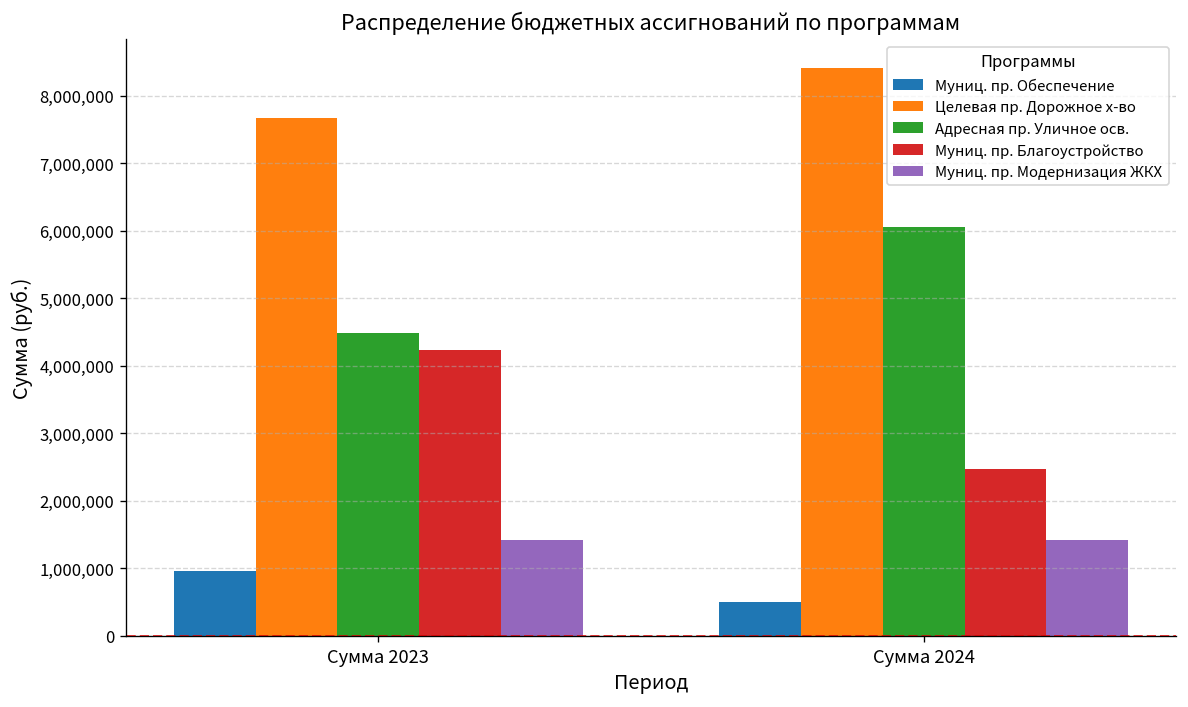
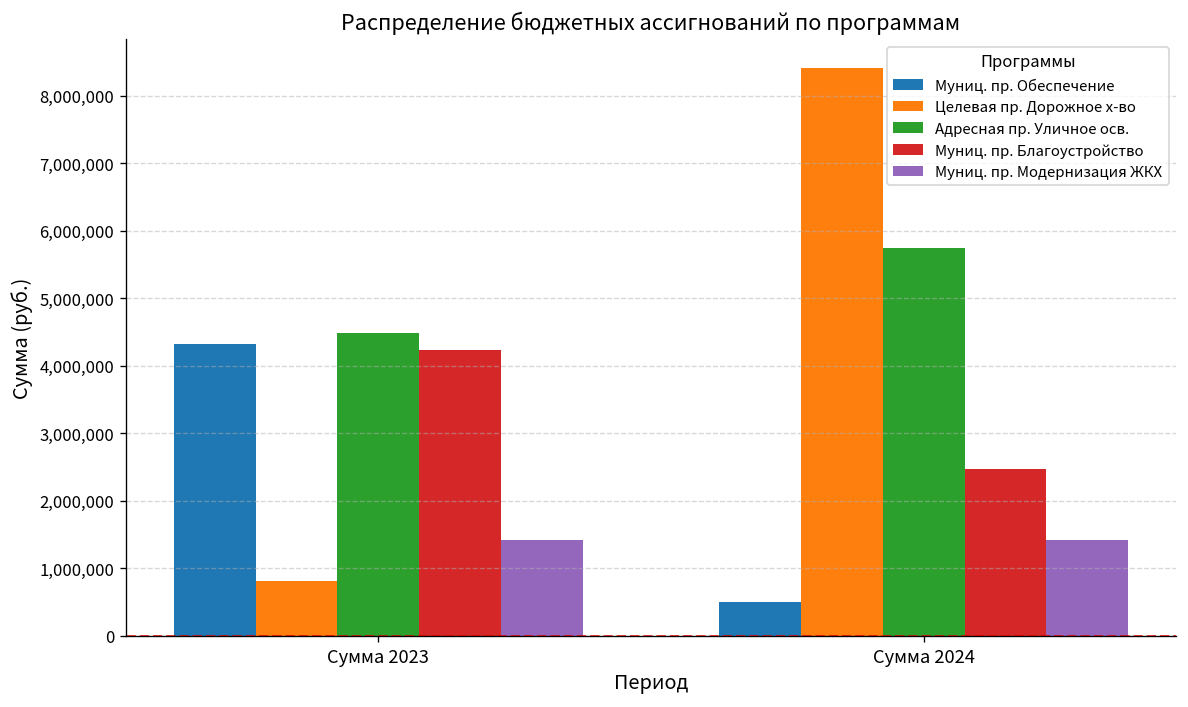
Муниц. пр. Обеспечение, Сумма 2023: 1,000,000 -> 4,300,000
Целевая пр. Дорожное х-во, Сумма 2023: 7,700,000 -> 800,000
Адресная пр. Уличное осв., Сумма 2024: 6,100,000 -> 5,700,000
